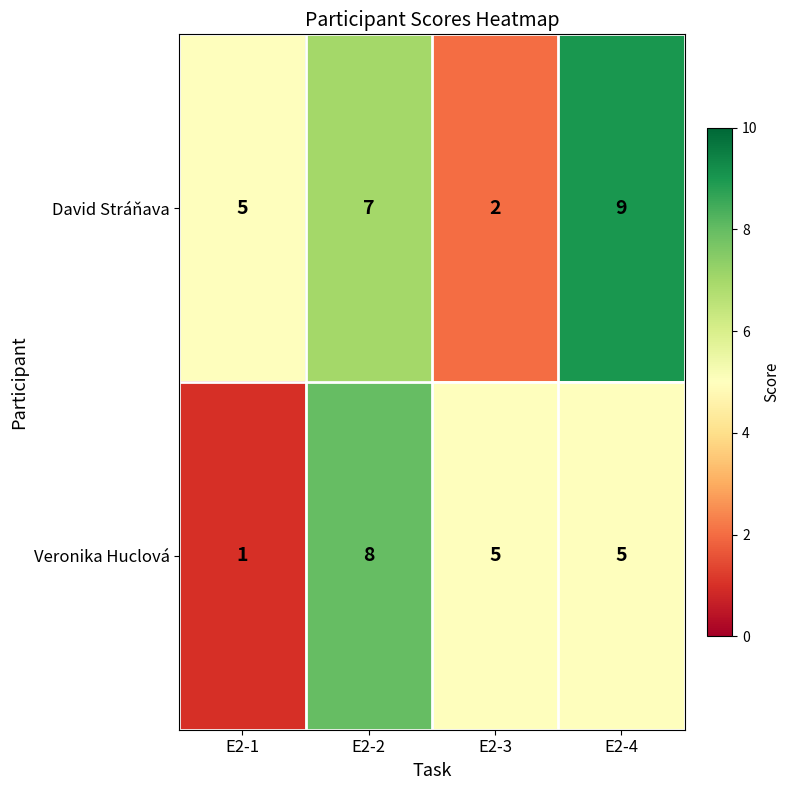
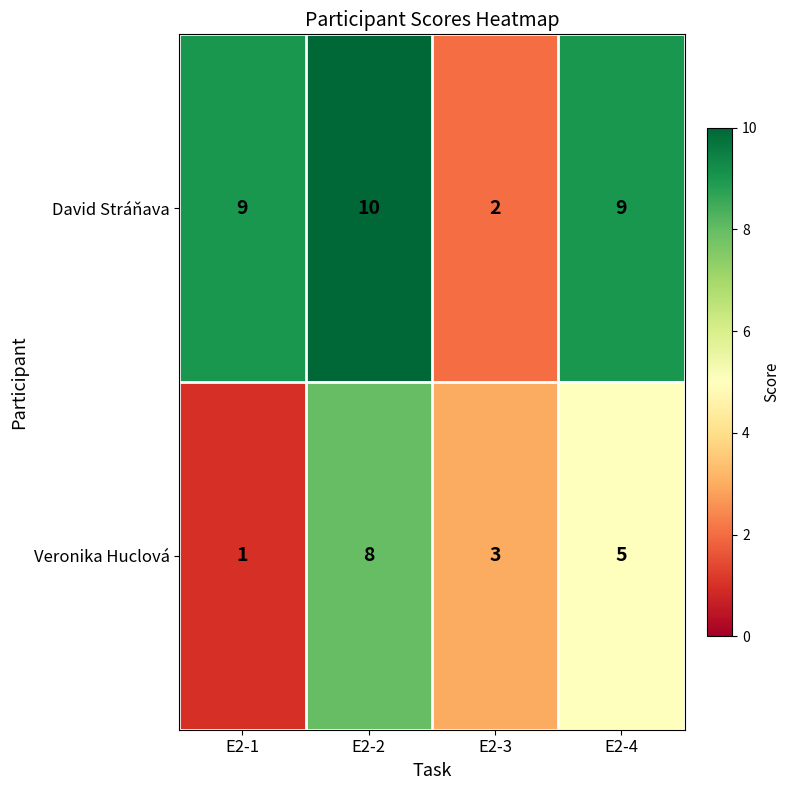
David Stráňava, E2-1: 5 -> 9
David Stráňava, E2-2: 7 -> 10
Veronika Huclová, E2-3: 5 -> 3
